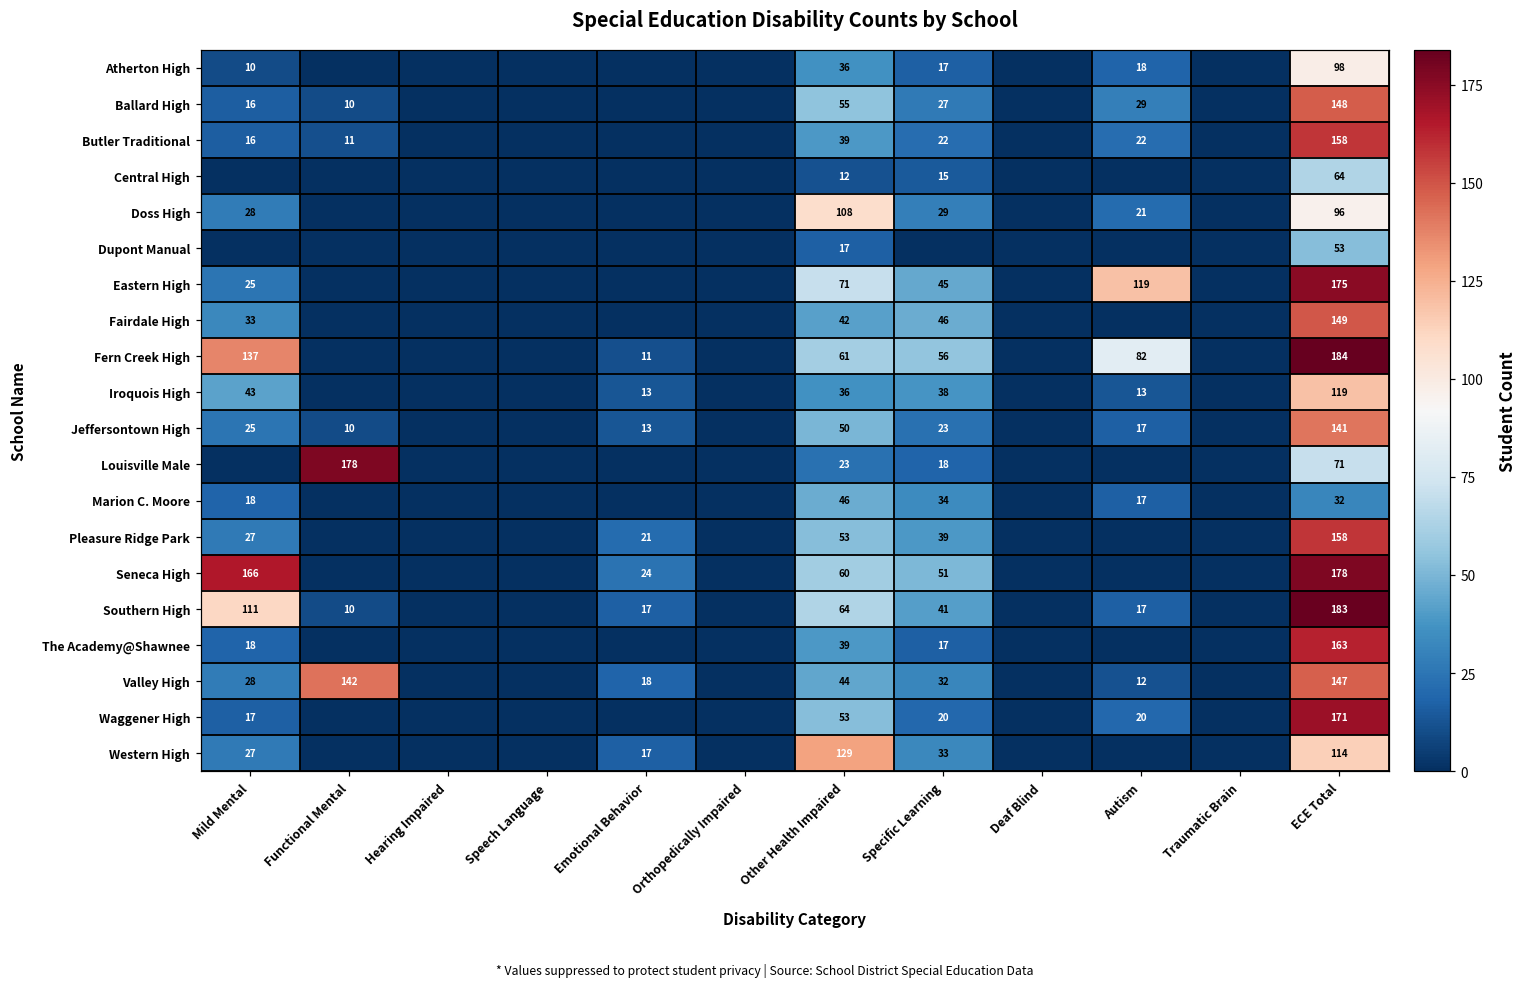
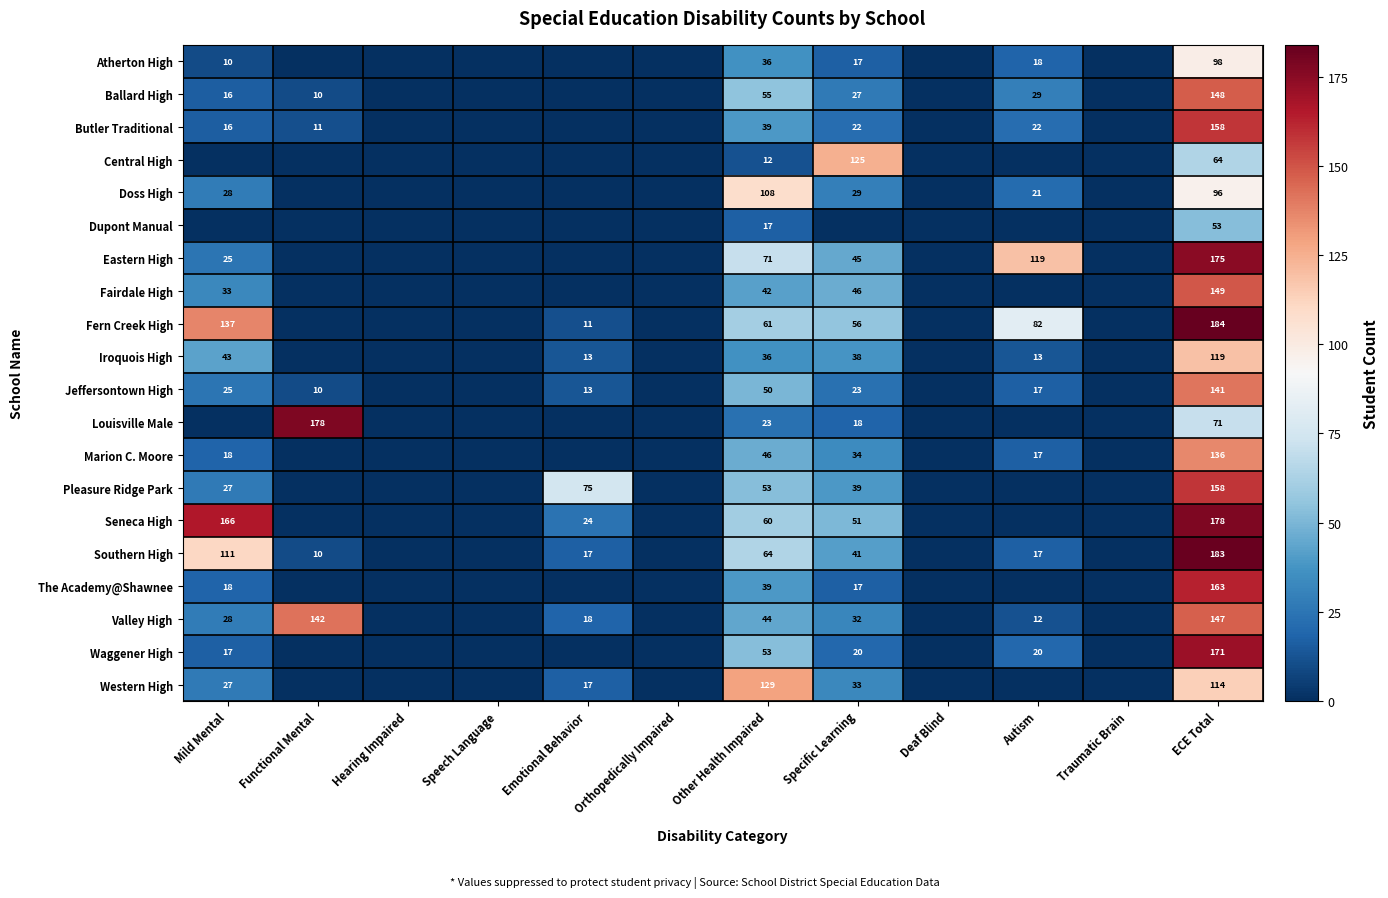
Central High, Specific Learning: 15 -> 125
Marion C. Moore, ECE Total: 32 -> 136
Pleasure Ridge Park, Emotional Behavior: 21 -> 75
